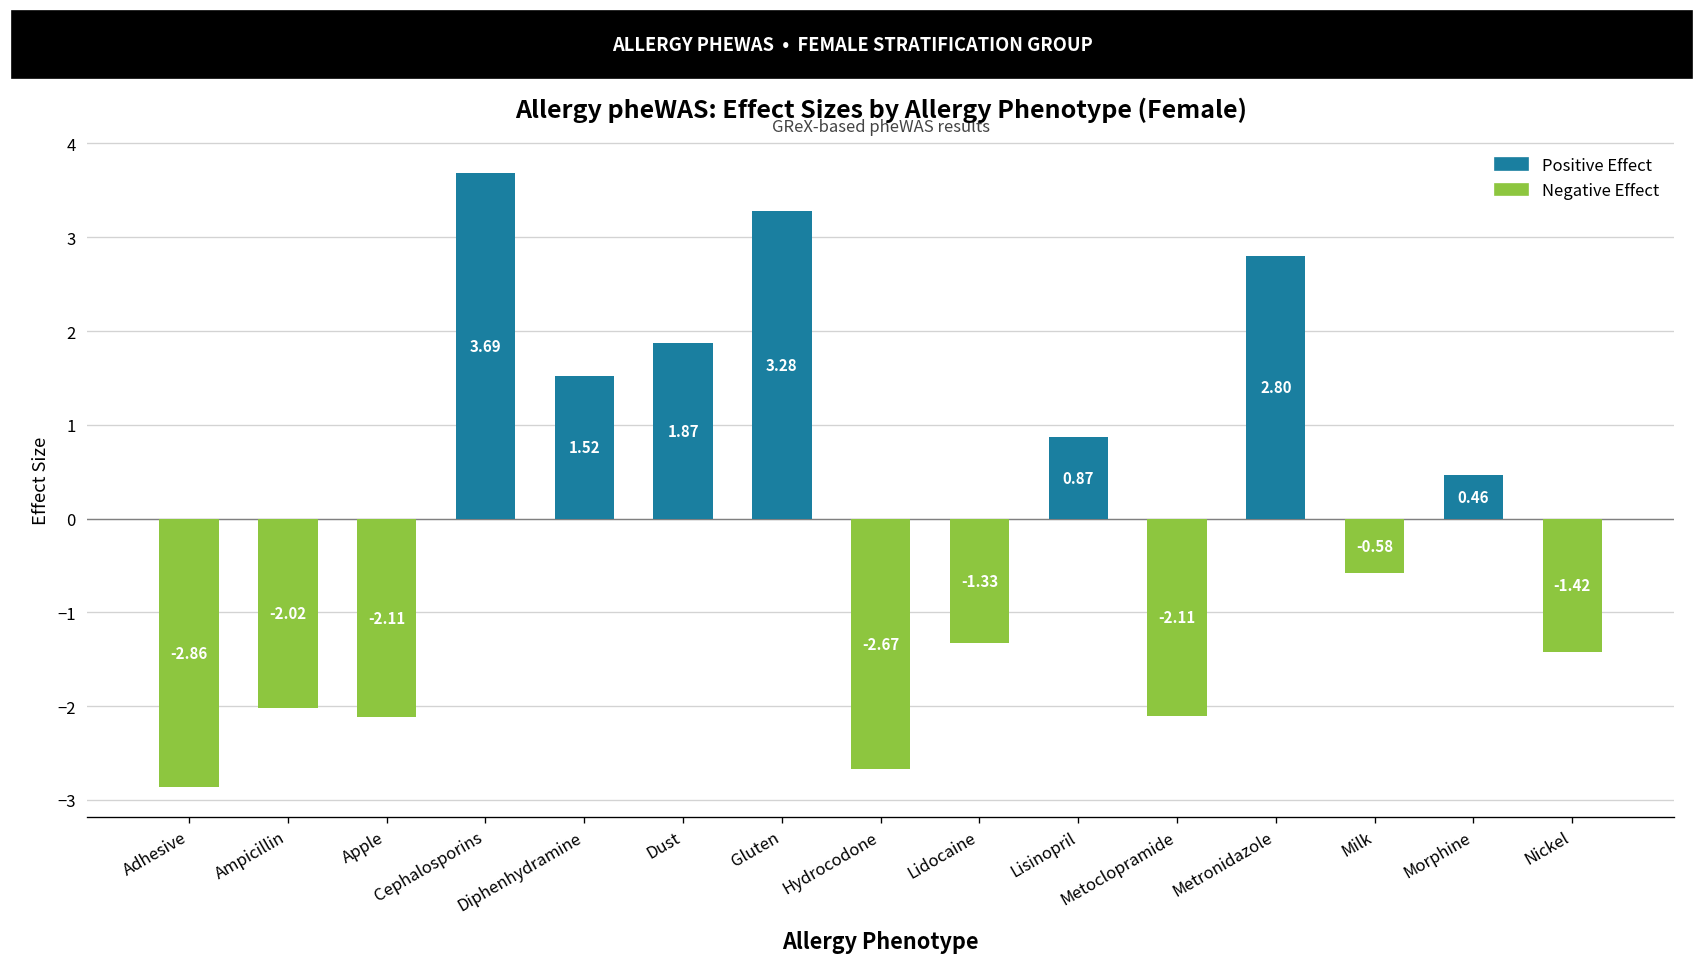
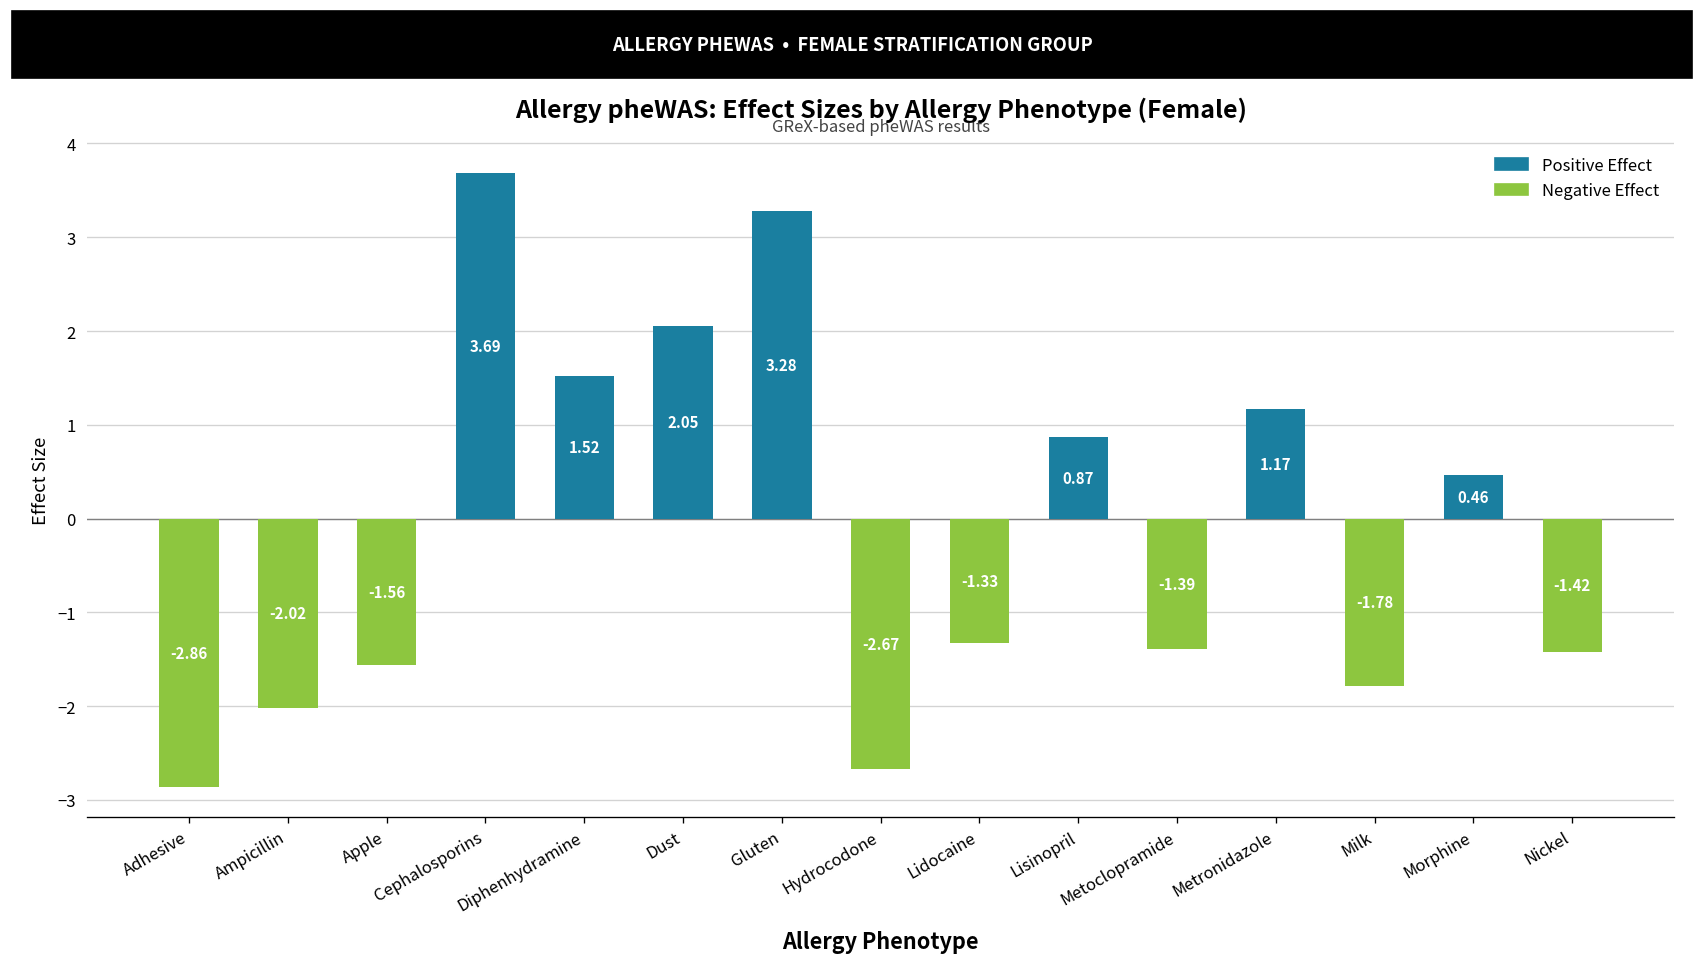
Apple: -2.11 -> -1.56
Dust: 1.87 -> 2.05
Metoclopramide: -2.11 -> -1.39
Metronidazole: 2.80 -> 1.17
Milk: -0.58 -> -1.78
